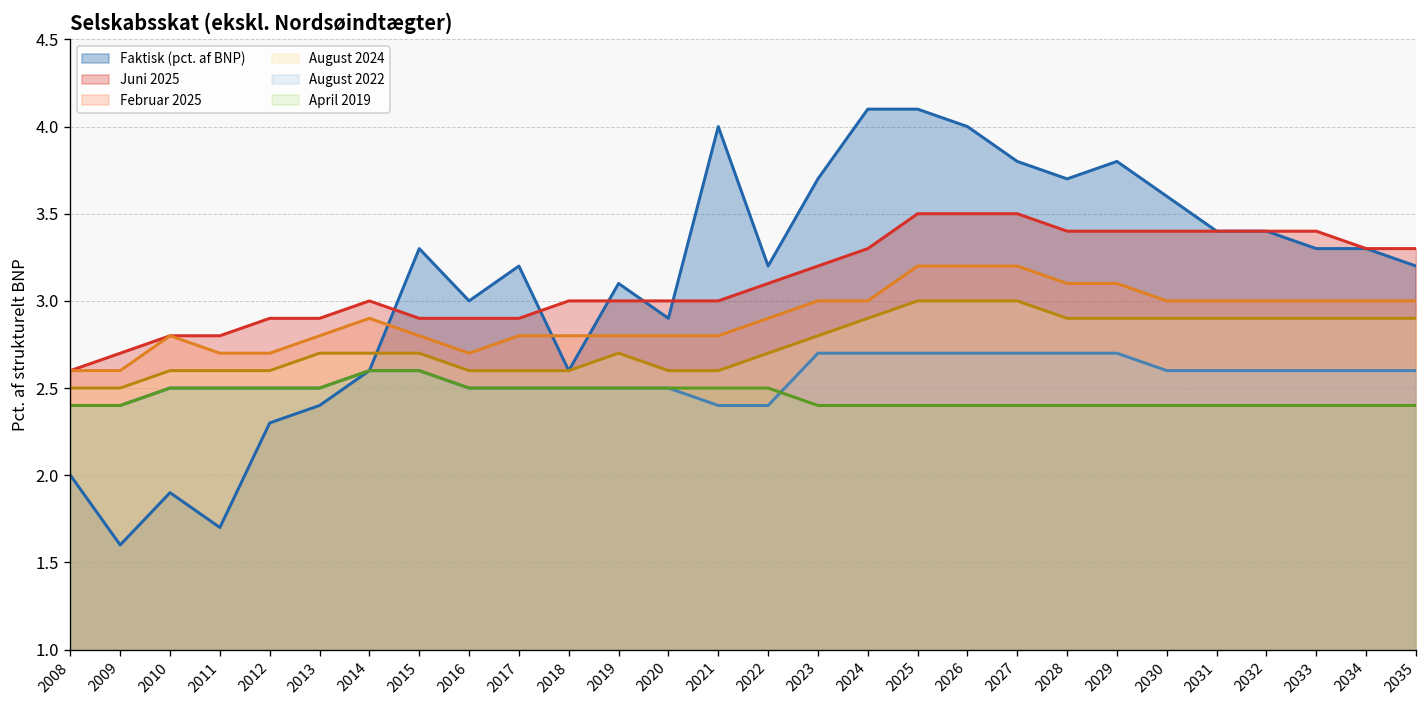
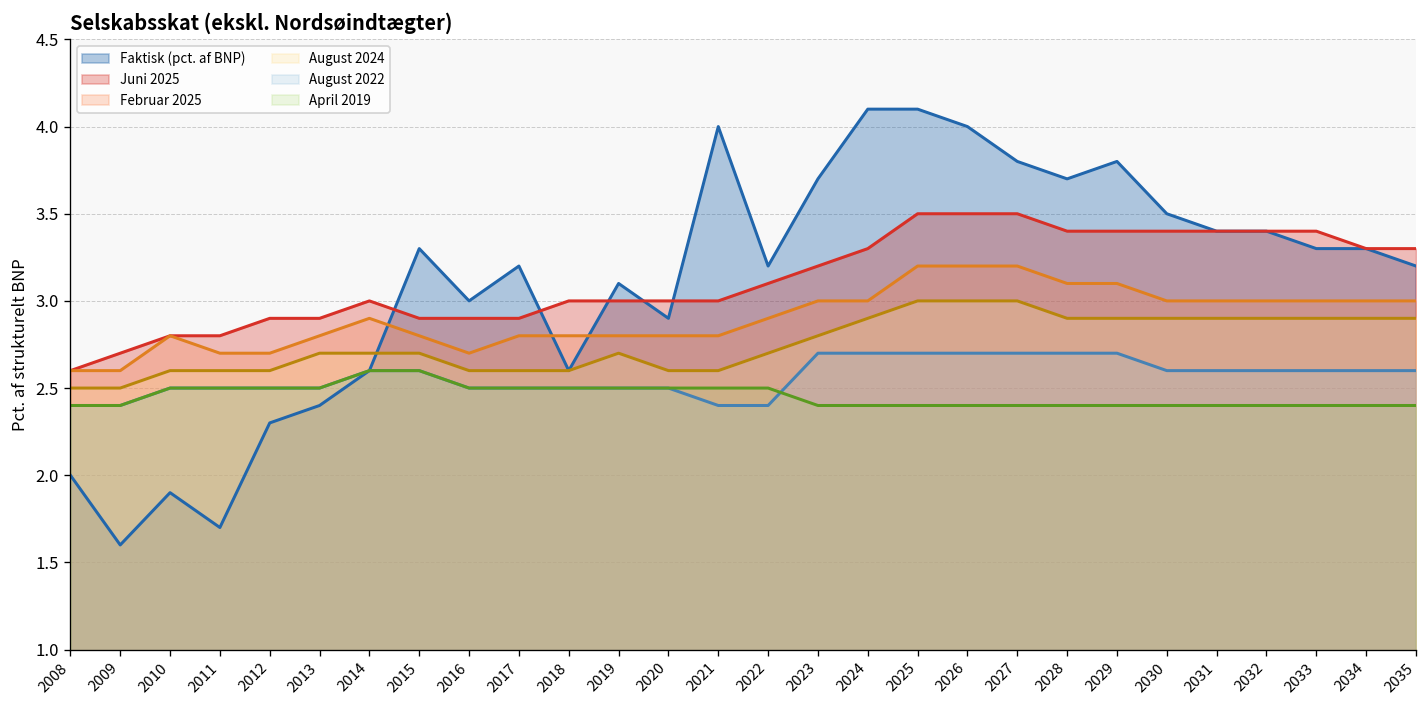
Faktisk (pct. af BNP), 2030: 3.6 -> 3.5
